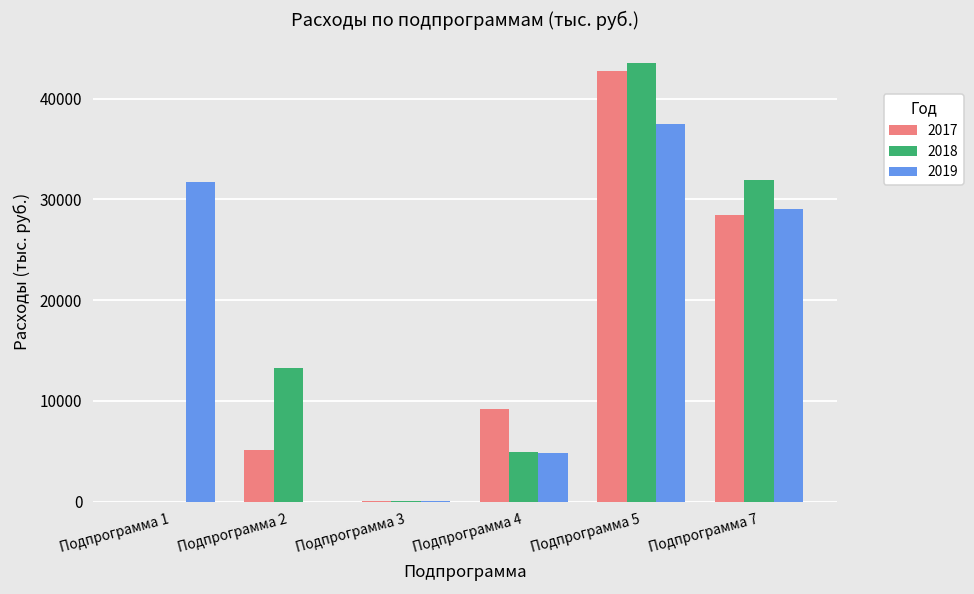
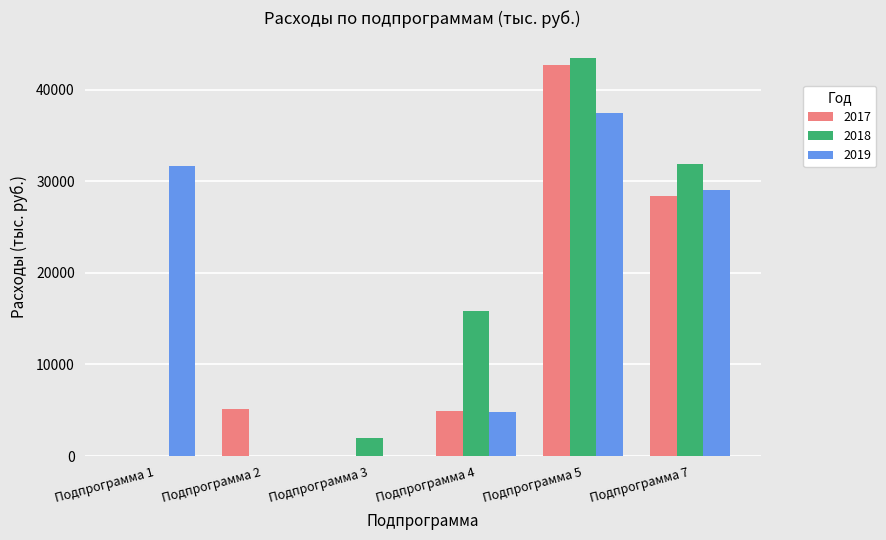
2018, Подпрограмма 2: 13000 -> 0
2018, Подпрограмма 3: 0 -> 2000
2017, Подпрограмма 4: 9000 -> 5000
2018, Подпрограмма 4: 5000 -> 16000
